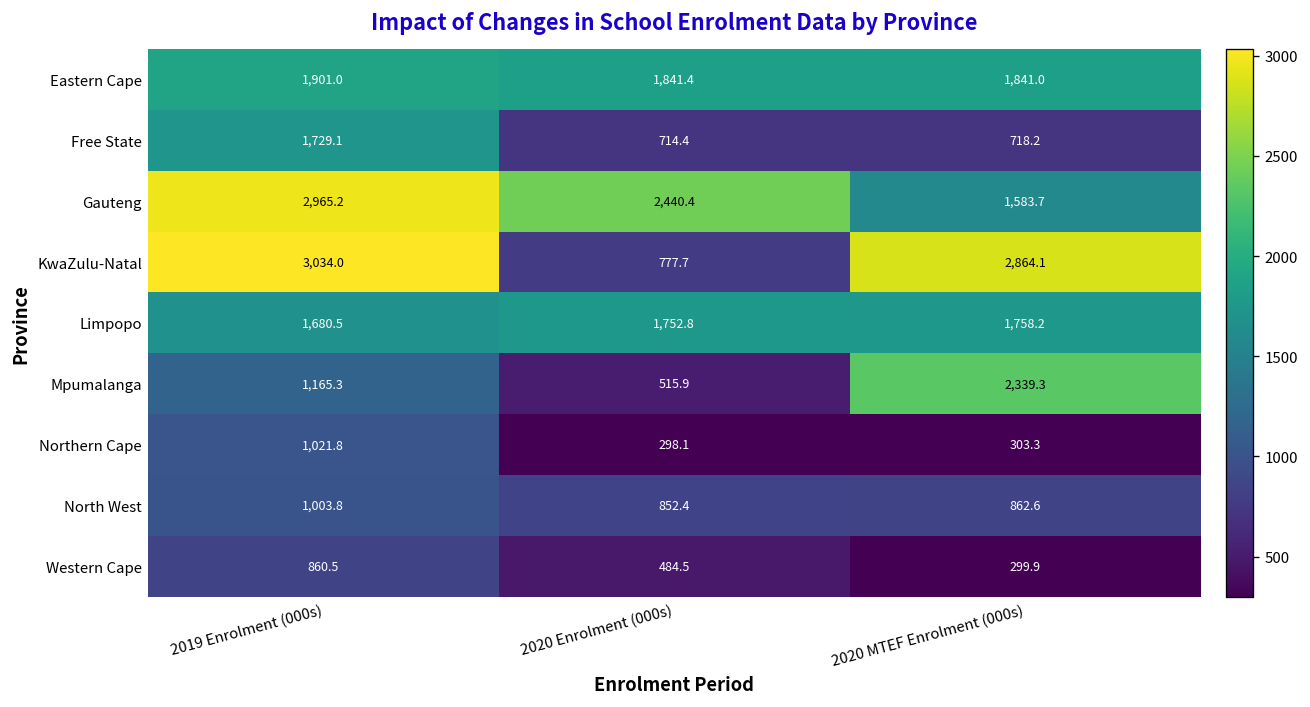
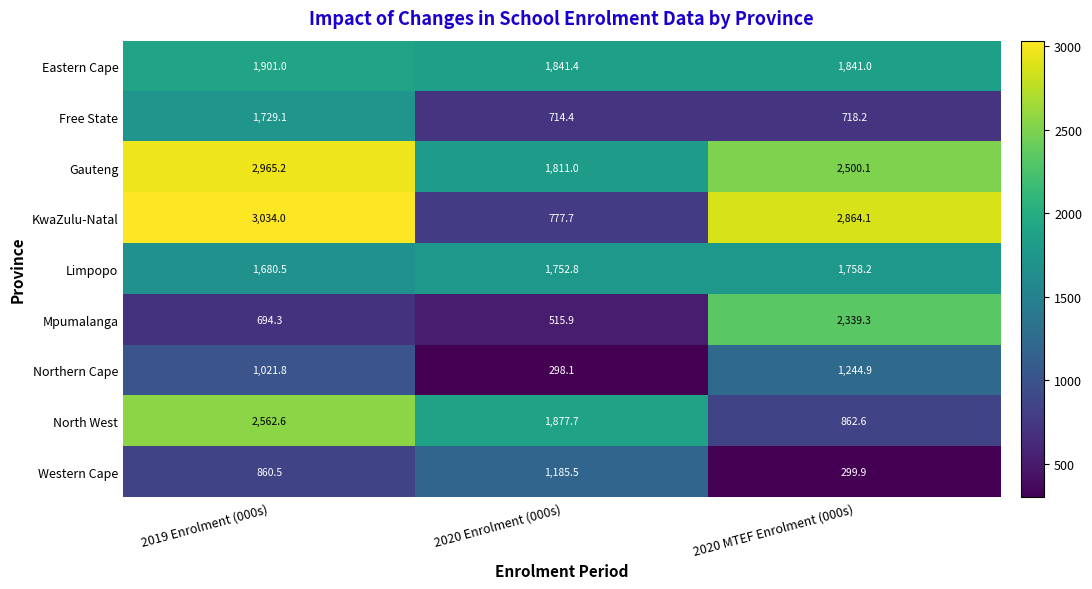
Gauteng, 2020 Enrolment (000s): 2,440.4 -> 1,811.0
Gauteng, 2020 MTEF Enrolment (000s): 1,583.7 -> 2,500.1
Mpumalanga, 2019 Enrolment (000s): 1,165.3 -> 694.3
Northern Cape, 2020 MTEF Enrolment (000s): 303.3 -> 1,244.9
North West, 2019 Enrolment (000s): 1,003.8 -> 2,562.6
North West, 2020 Enrolment (000s): 852.4 -> 1,877.7
Western Cape, 2020 Enrolment (000s): 484.5 -> 1,185.5
